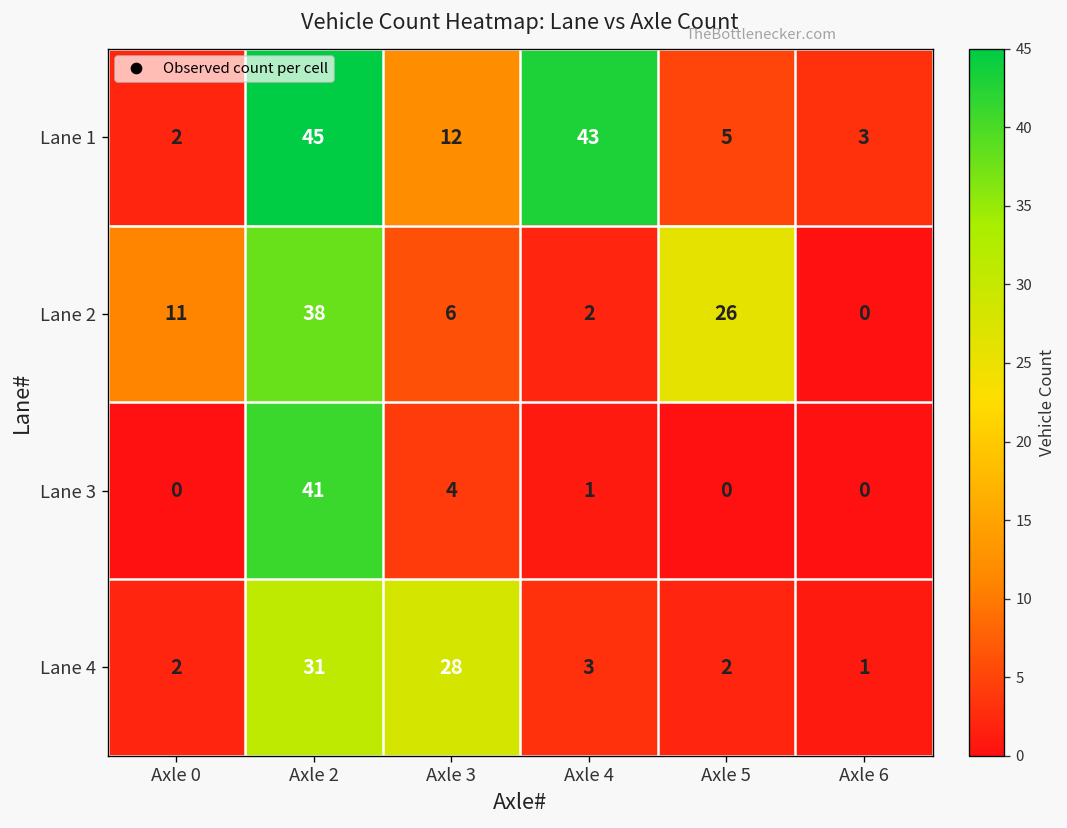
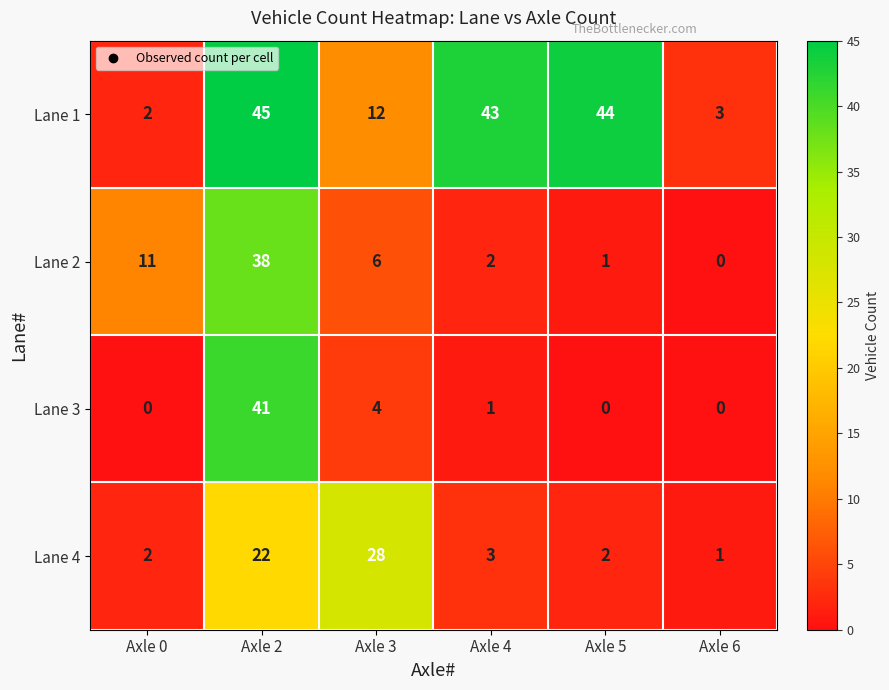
Lane 1, Axle 5: 5 -> 44
Lane 2, Axle 5: 26 -> 1
Lane 4, Axle 2: 31 -> 22
